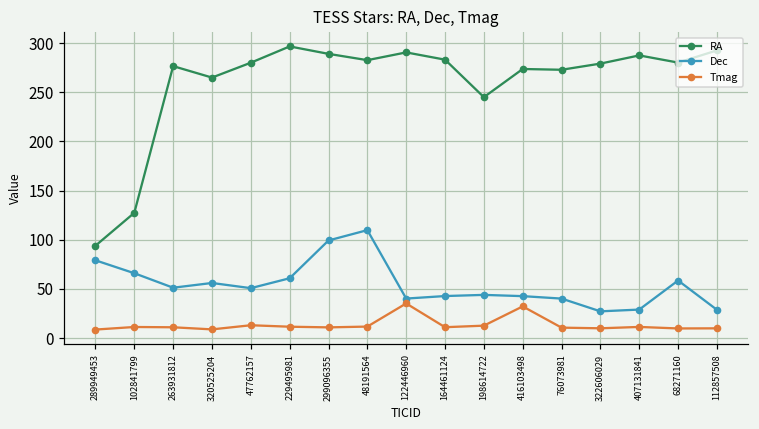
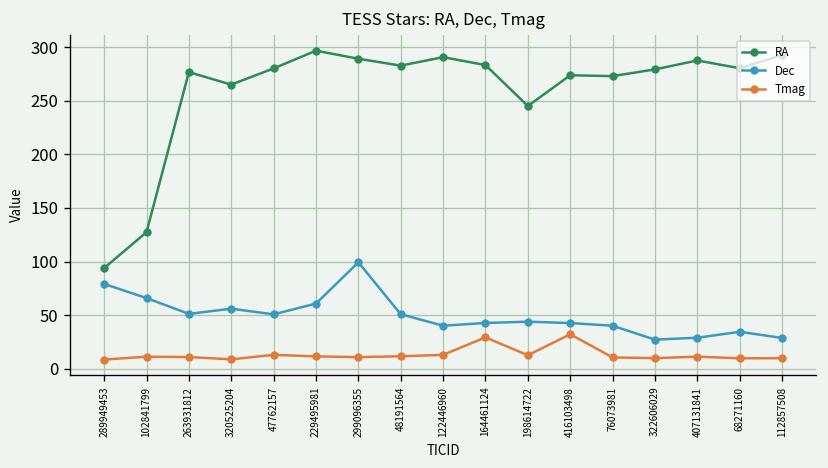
Dec, 48191564: 110 -> 50
Tmag, 122446960: 40 -> 10
Tmag, 164461124: 10 -> 30
Dec, 68271160: 60 -> 30
